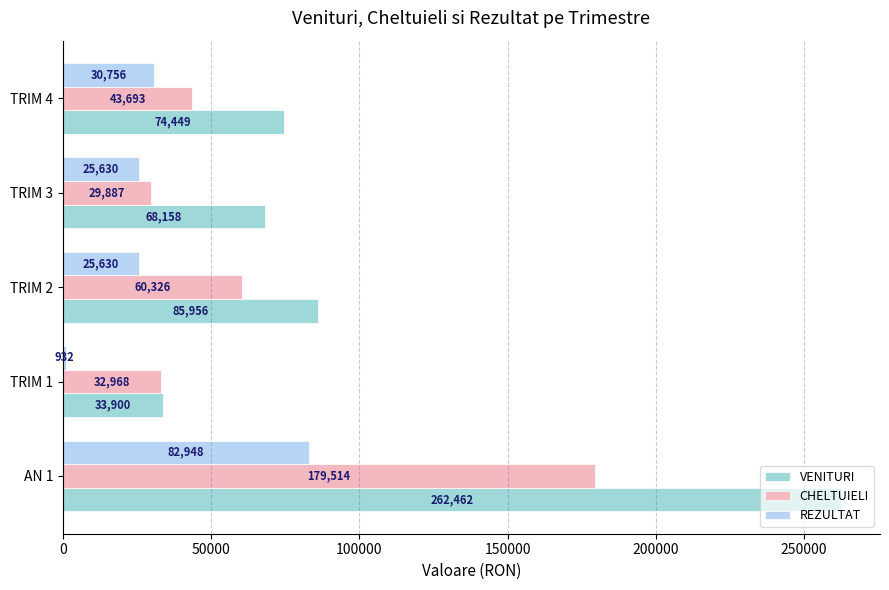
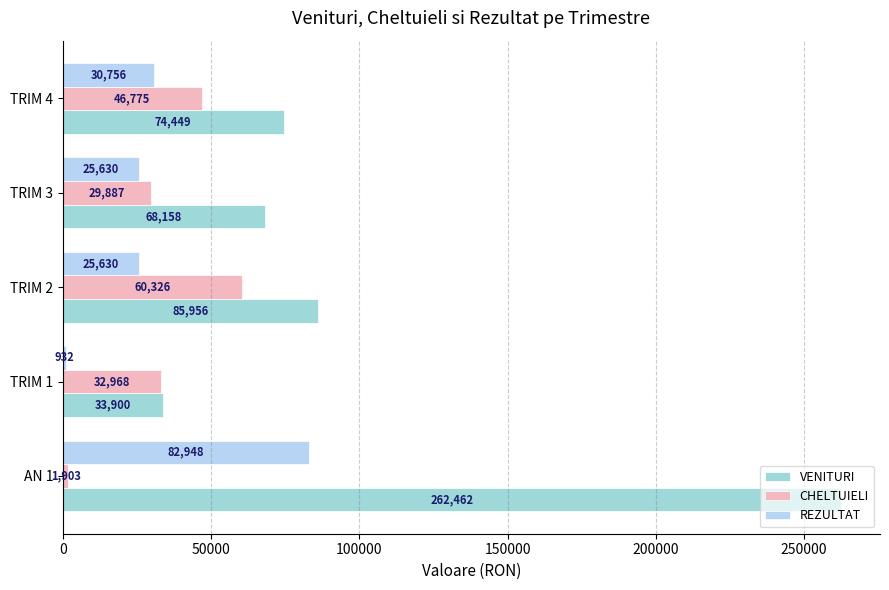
CHELTUIELI, TRIM 4: 43,693 -> 46,775
CHELTUIELI, AN 1: 179,514 -> 1,903
